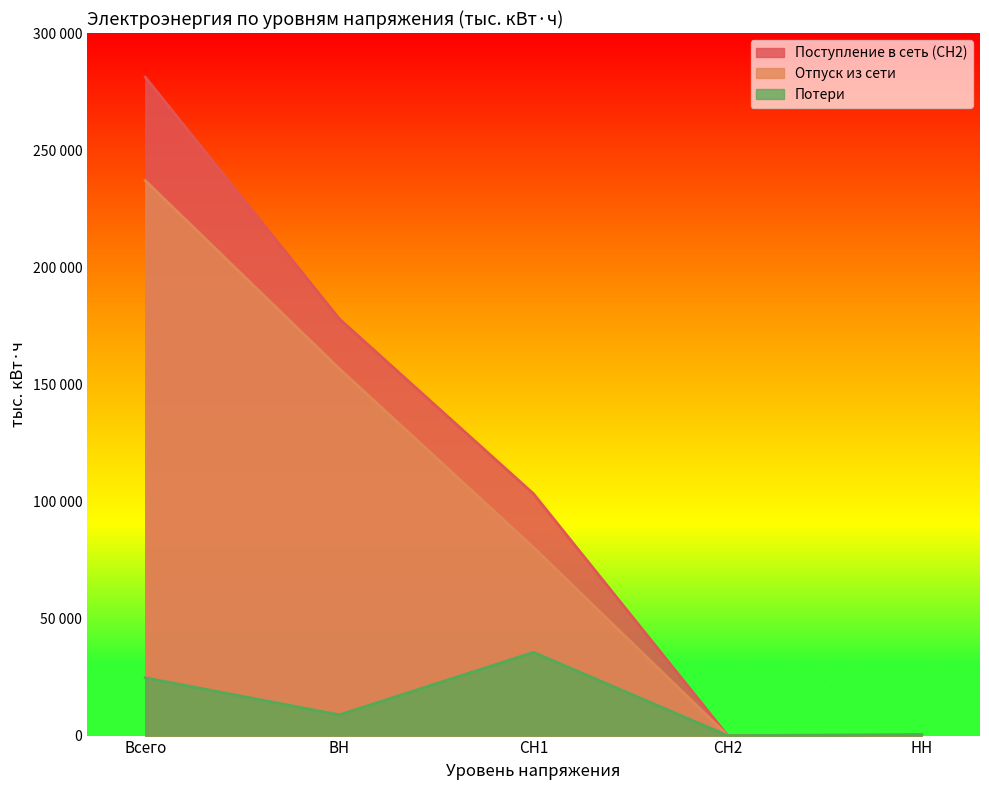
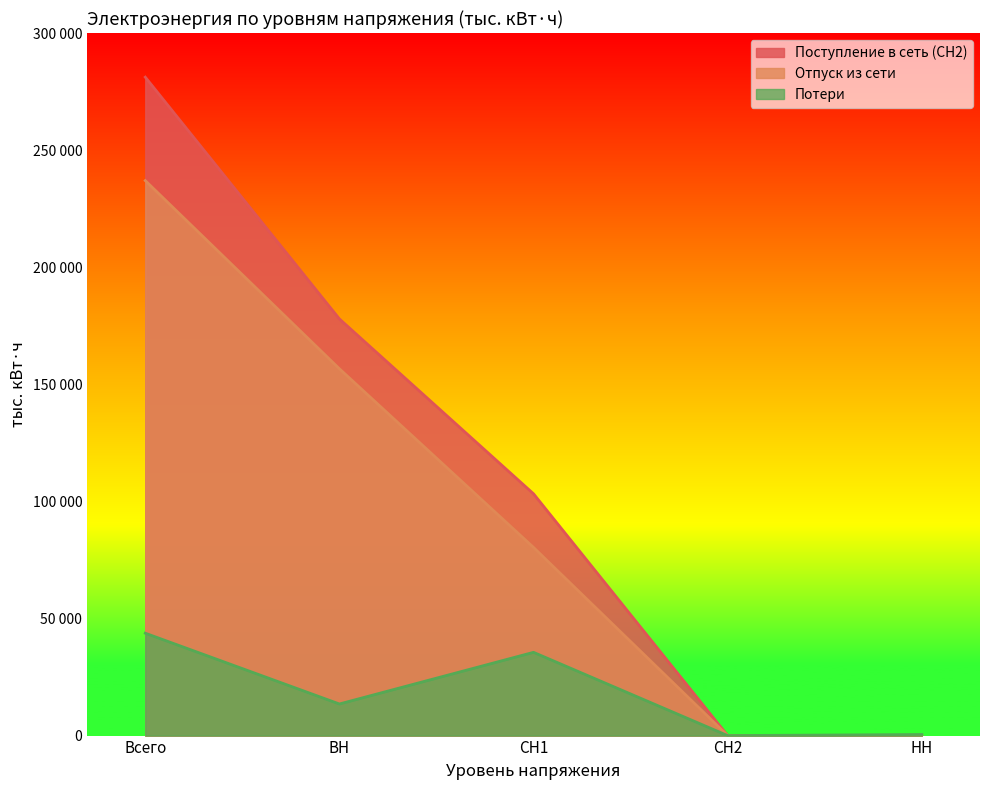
Потери, Всего: 25000 -> 44000
Потери, ВН: 9000 -> 13000
